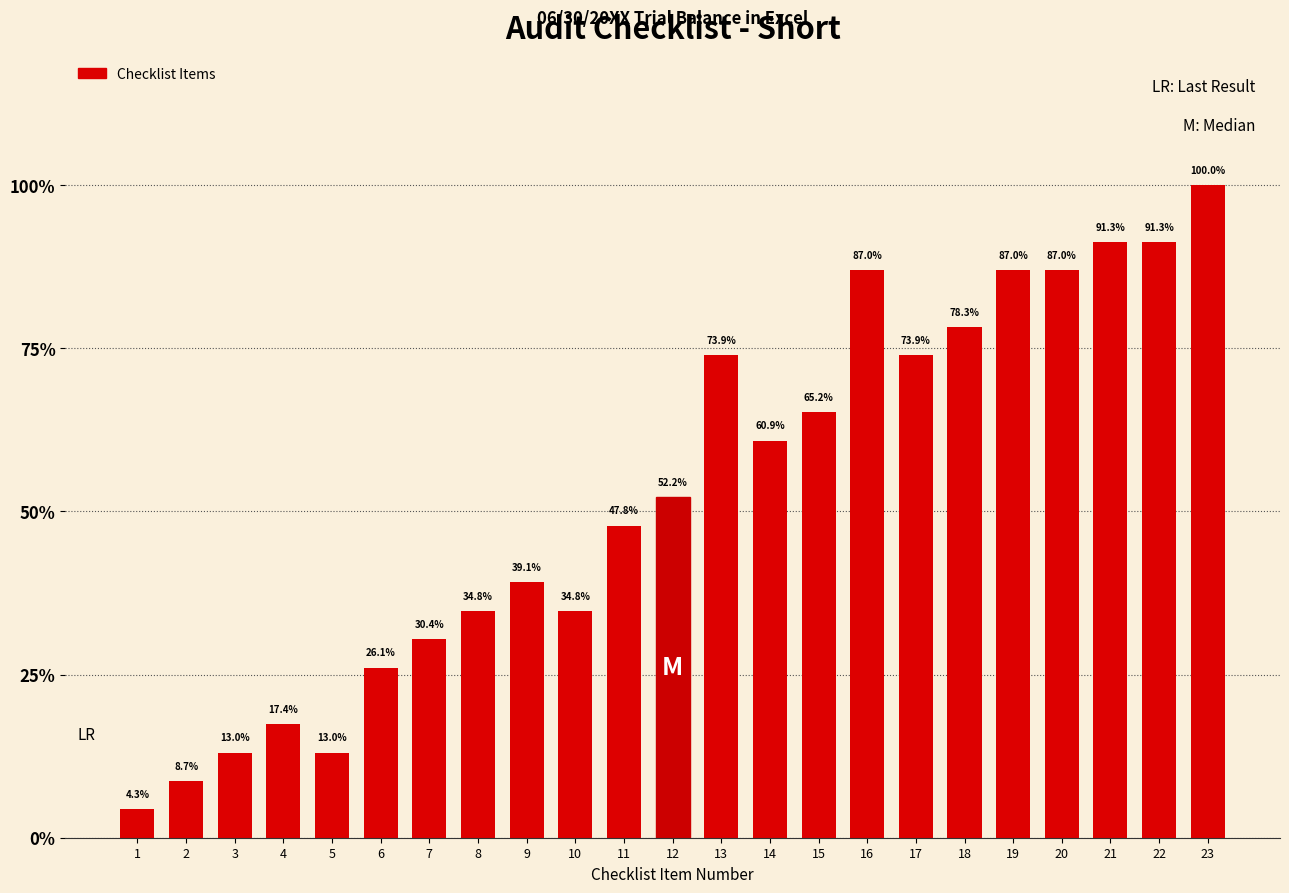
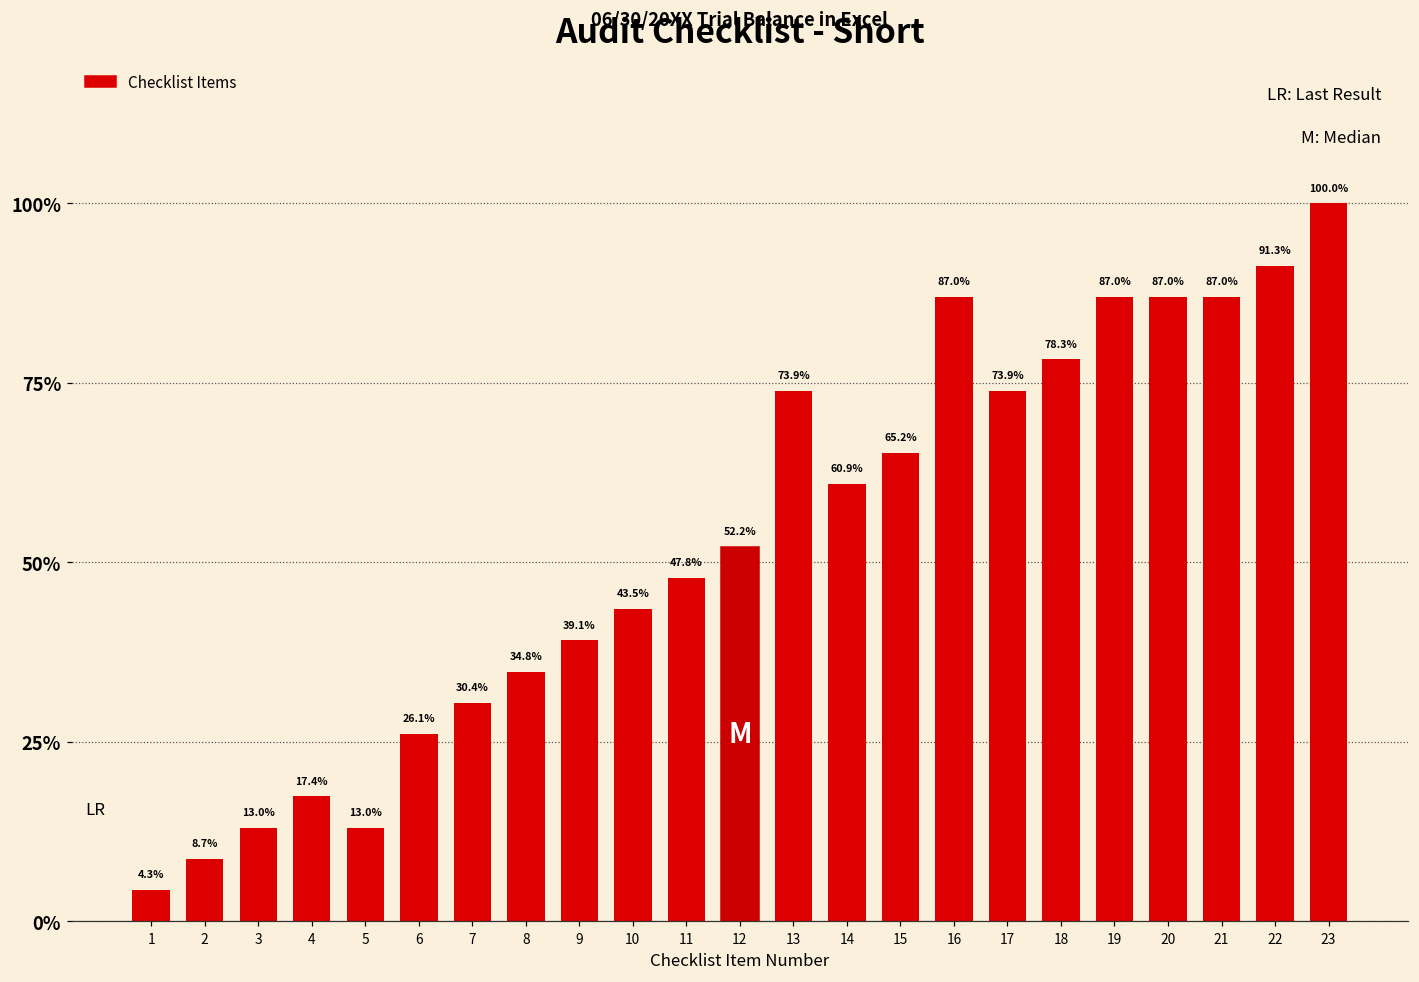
10: 34.8% -> 43.5%
21: 91.3% -> 87.0%
